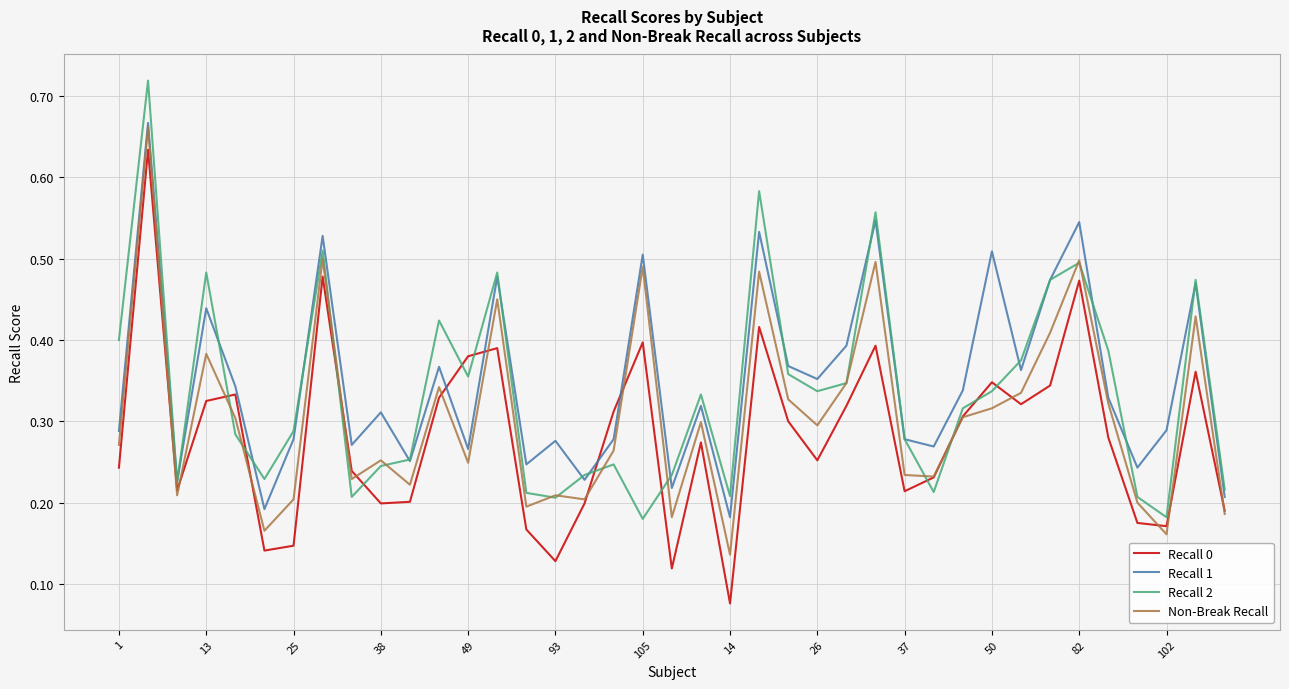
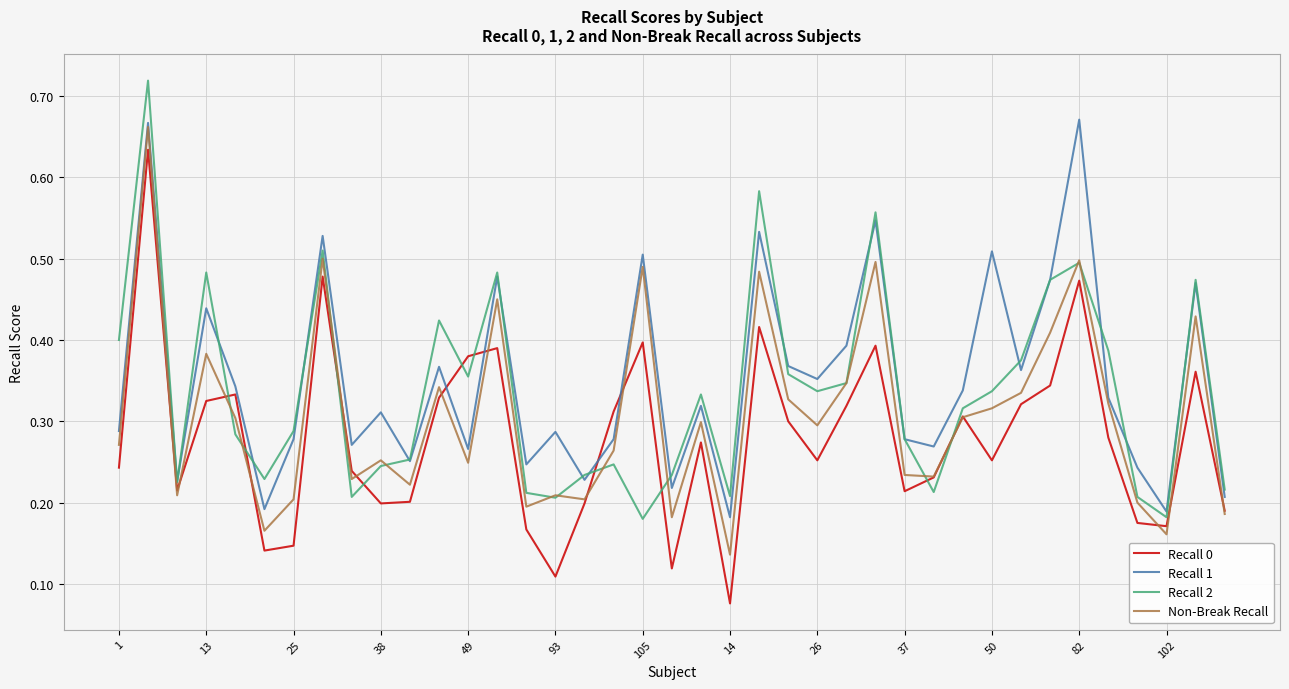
Recall 0, 93: 0.13 -> 0.11
Recall 1, 93: 0.28 -> 0.29
Recall 0, 50: 0.35 -> 0.25
Recall 1, 82: 0.55 -> 0.67
Recall 1, 102: 0.29 -> 0.19
